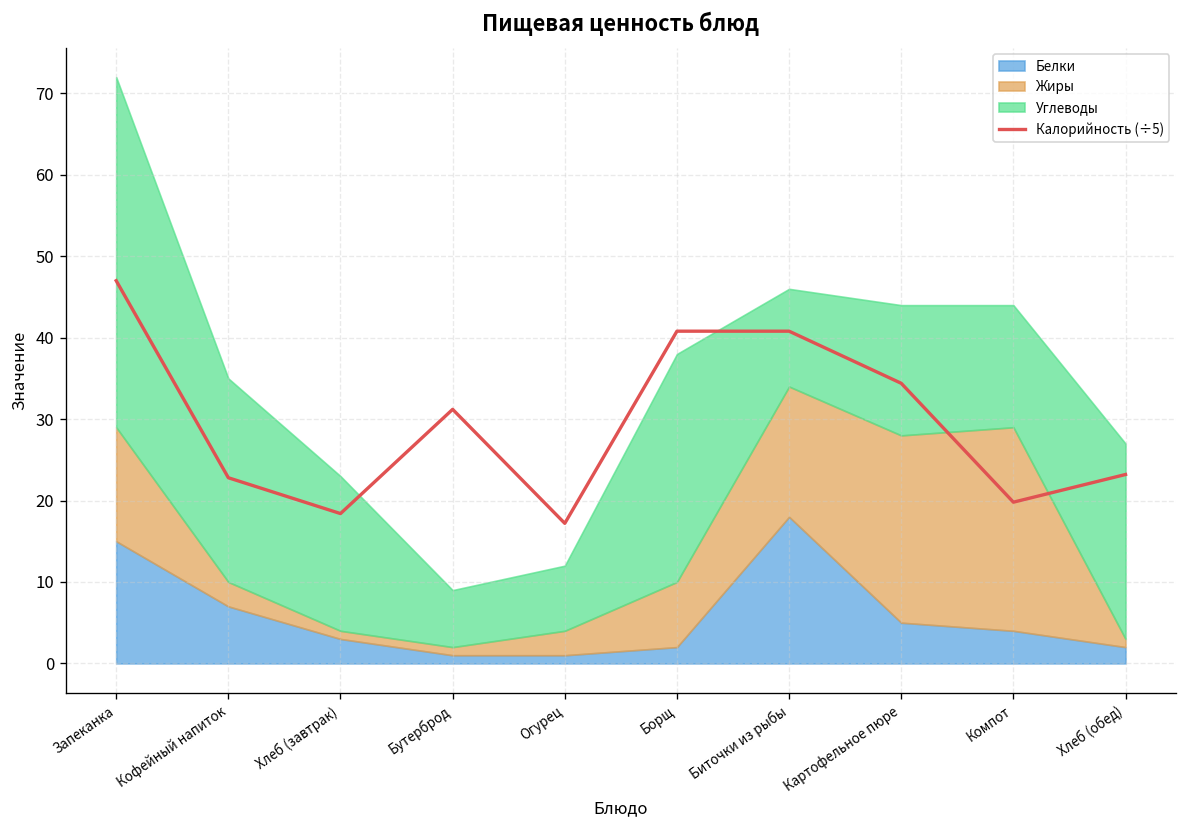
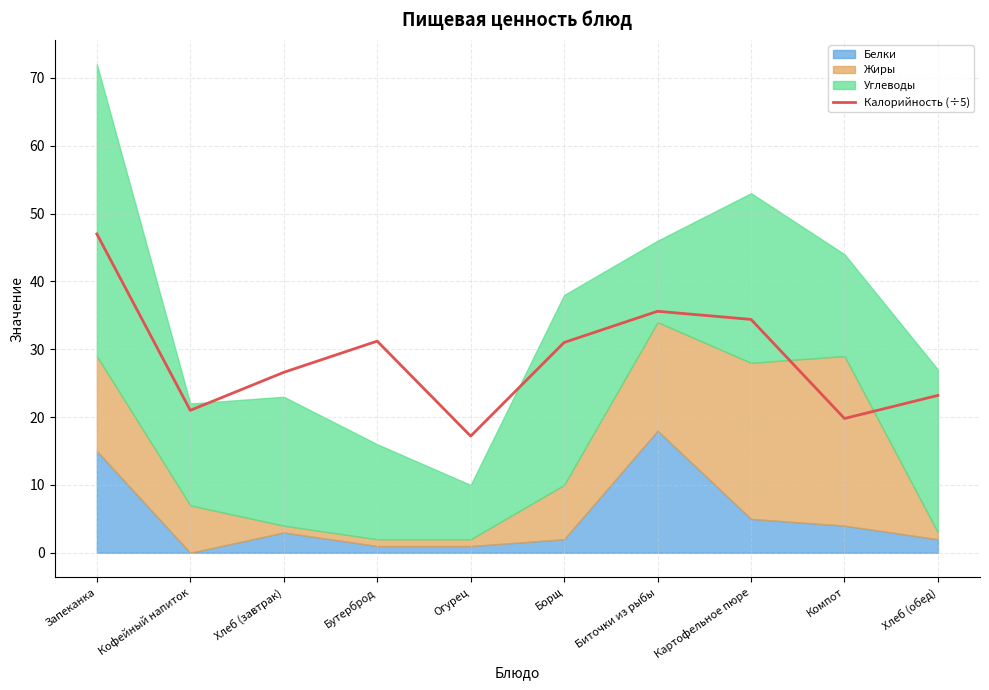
Калорийность (÷5), Кофейный напиток: 23 -> 21
Белки, Кофейный напиток: 7 -> 0
Жиры, Кофейный напиток: 3 -> 7
Углеводы, Кофейный напиток: 25 -> 15
Калорийность (÷5), Хлеб (завтрак): 18 -> 27
Углеводы, Бутерброд: 7 -> 14
Жиры, Огурец: 3 -> 1
Калорийность (÷5), Борщ: 41 -> 31
Калорийность (÷5), Биточки из рыбы: 41 -> 36
Углеводы, Картофельное пюре: 16 -> 25
